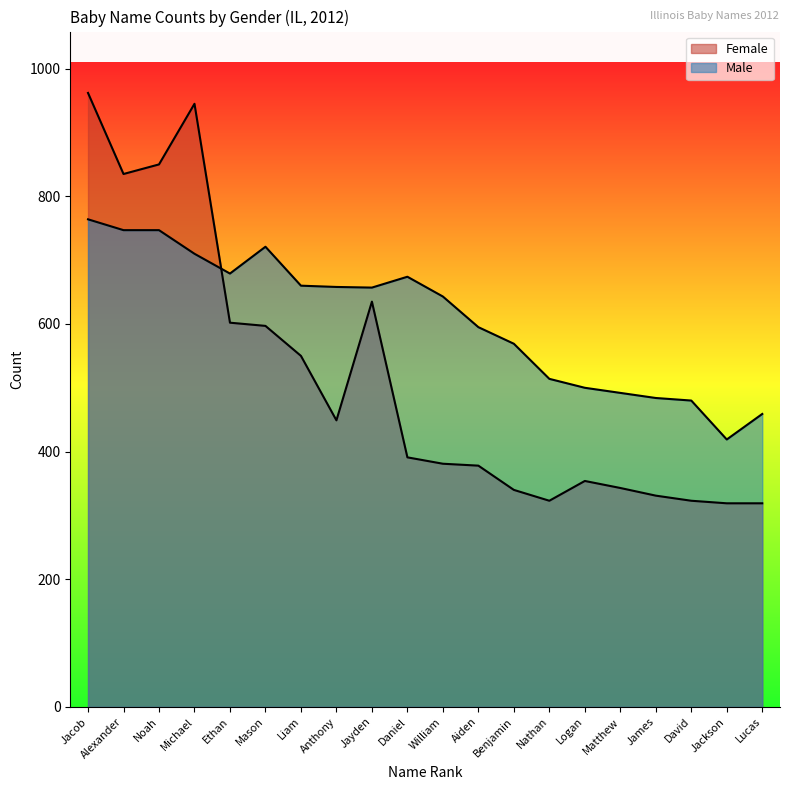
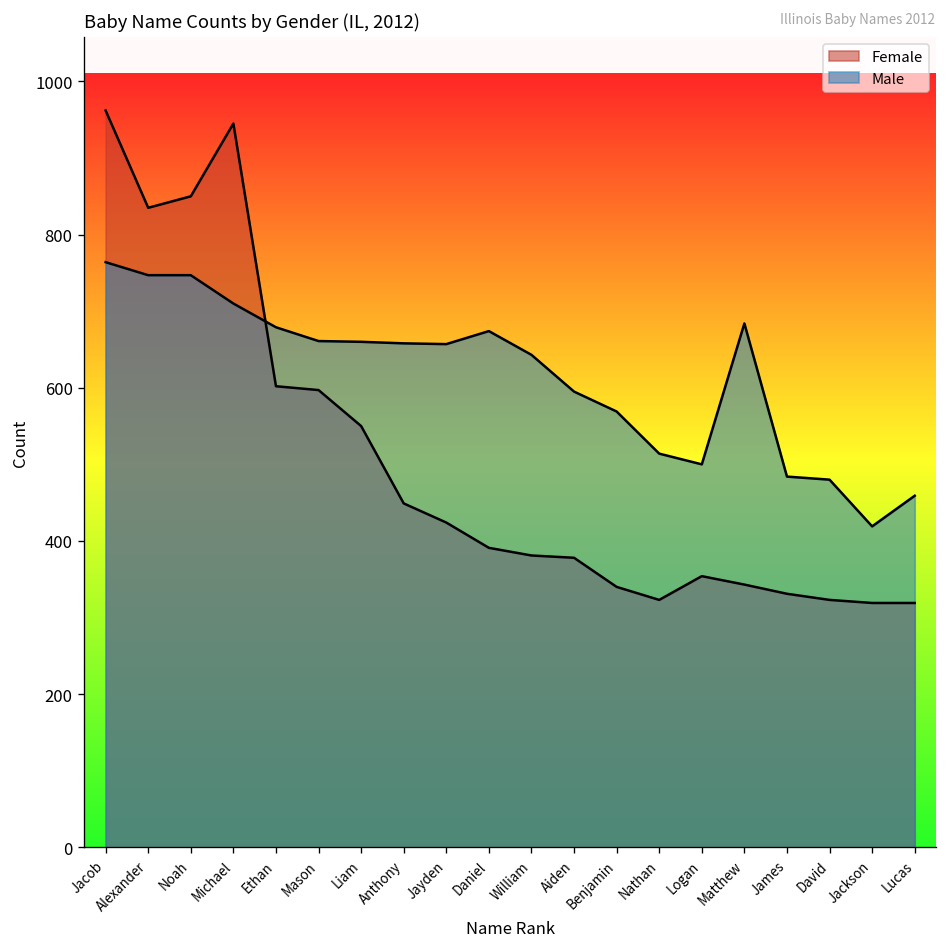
Male, Mason: 720 -> 660
Female, Jayden: 640 -> 420
Male, Matthew: 490 -> 680
